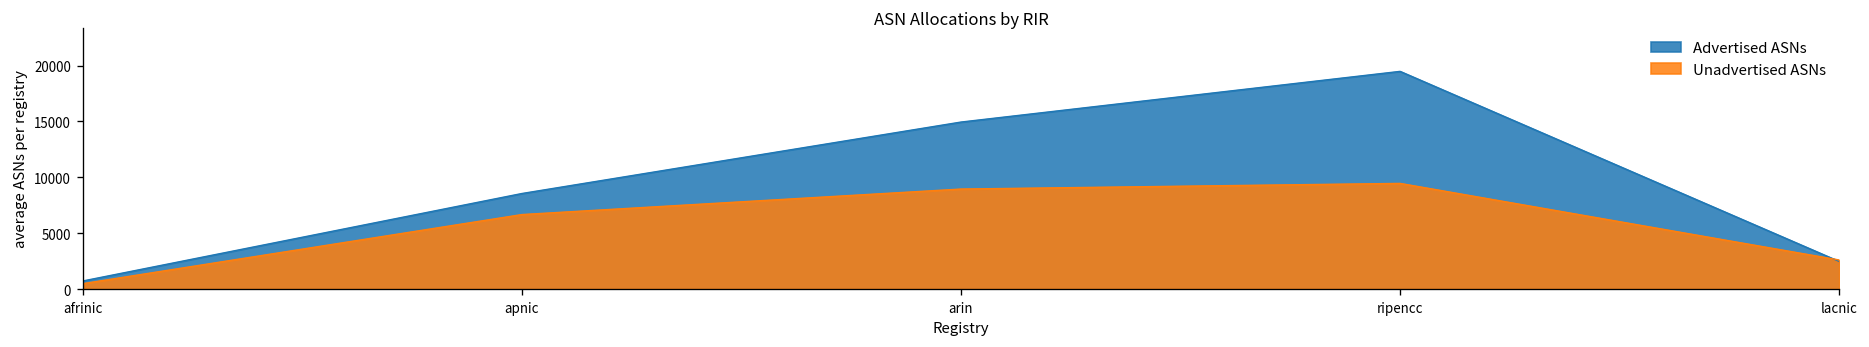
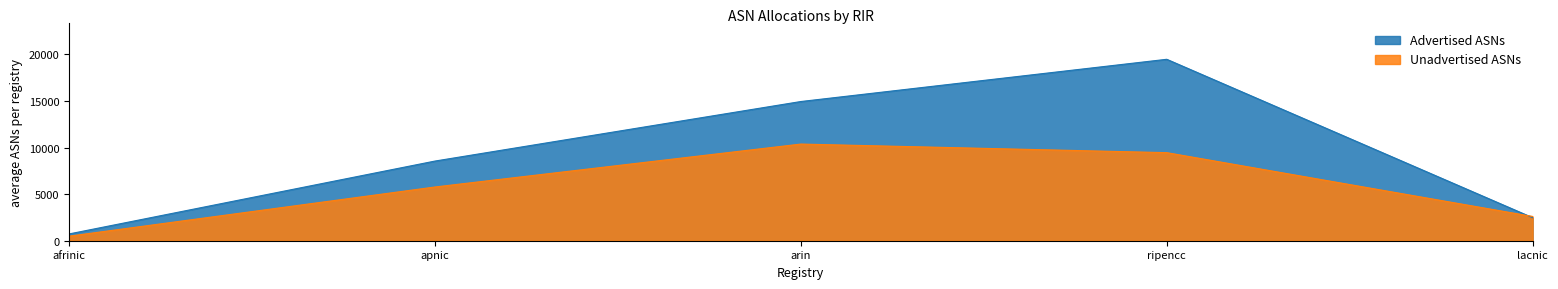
Unadvertised ASNs, apnic: 7000 -> 6000
Unadvertised ASNs, arin: 9000 -> 10000
